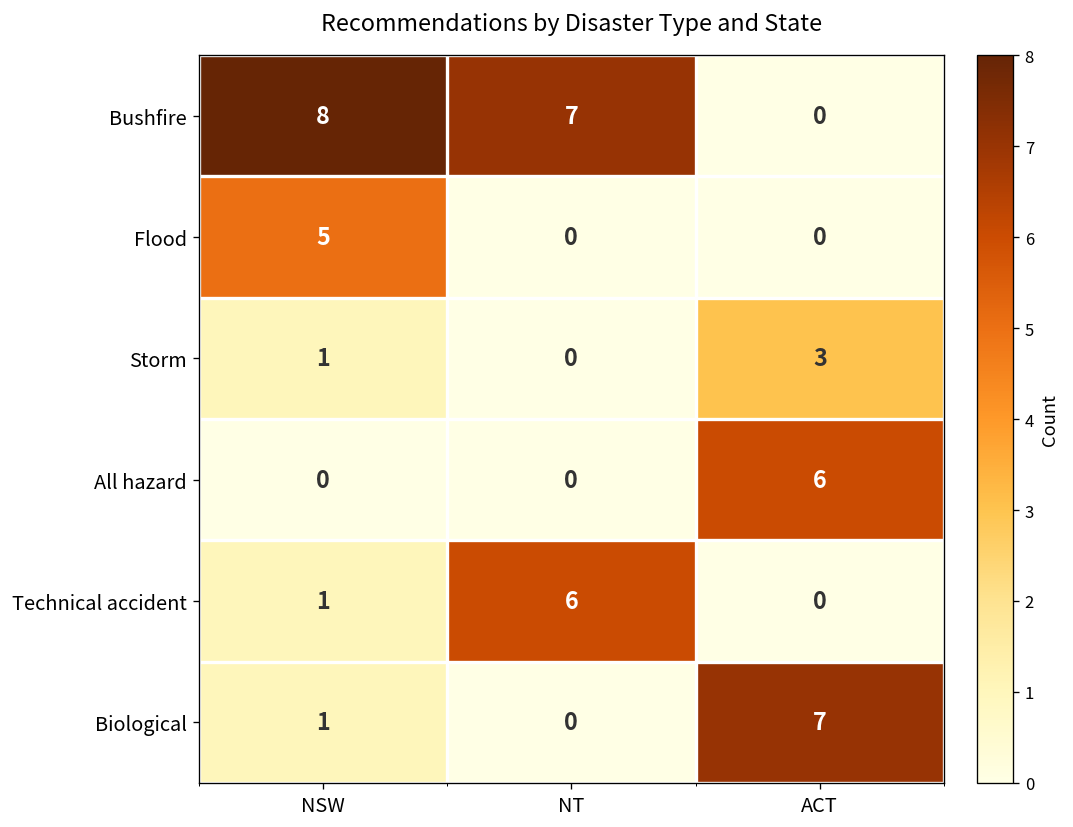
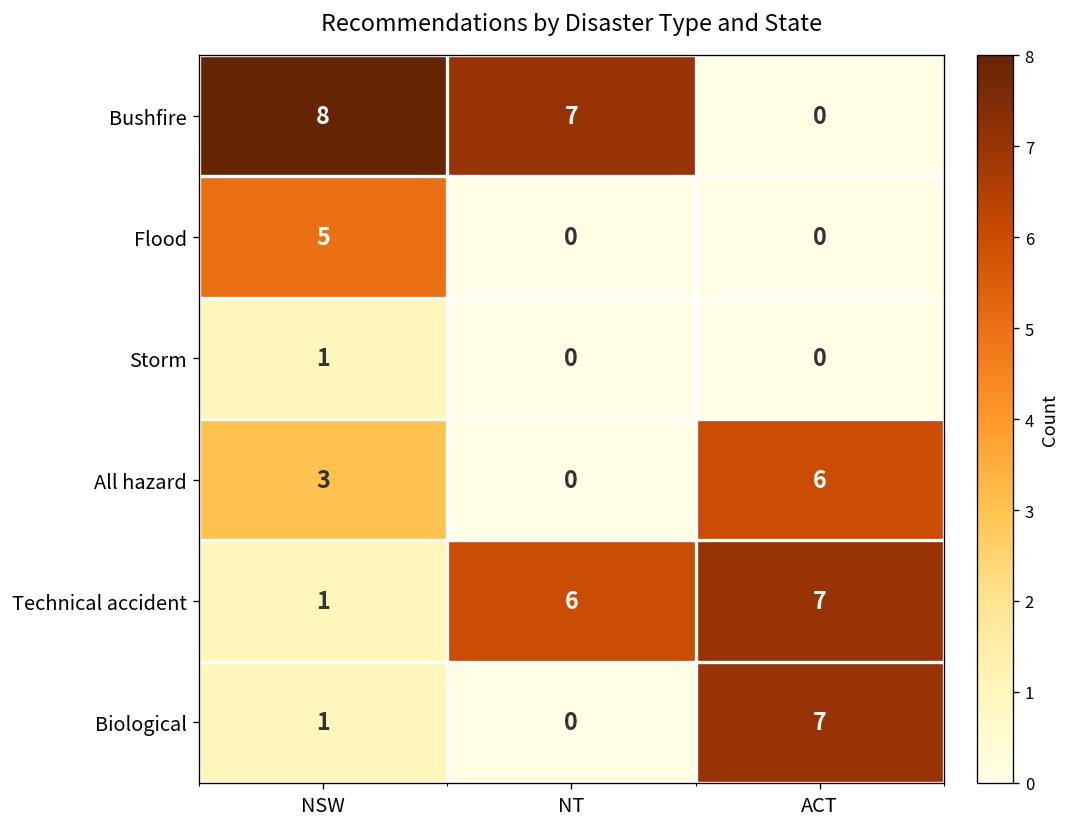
Storm, ACT: 3 -> 0
All hazard, NSW: 0 -> 3
Technical accident, ACT: 0 -> 7
